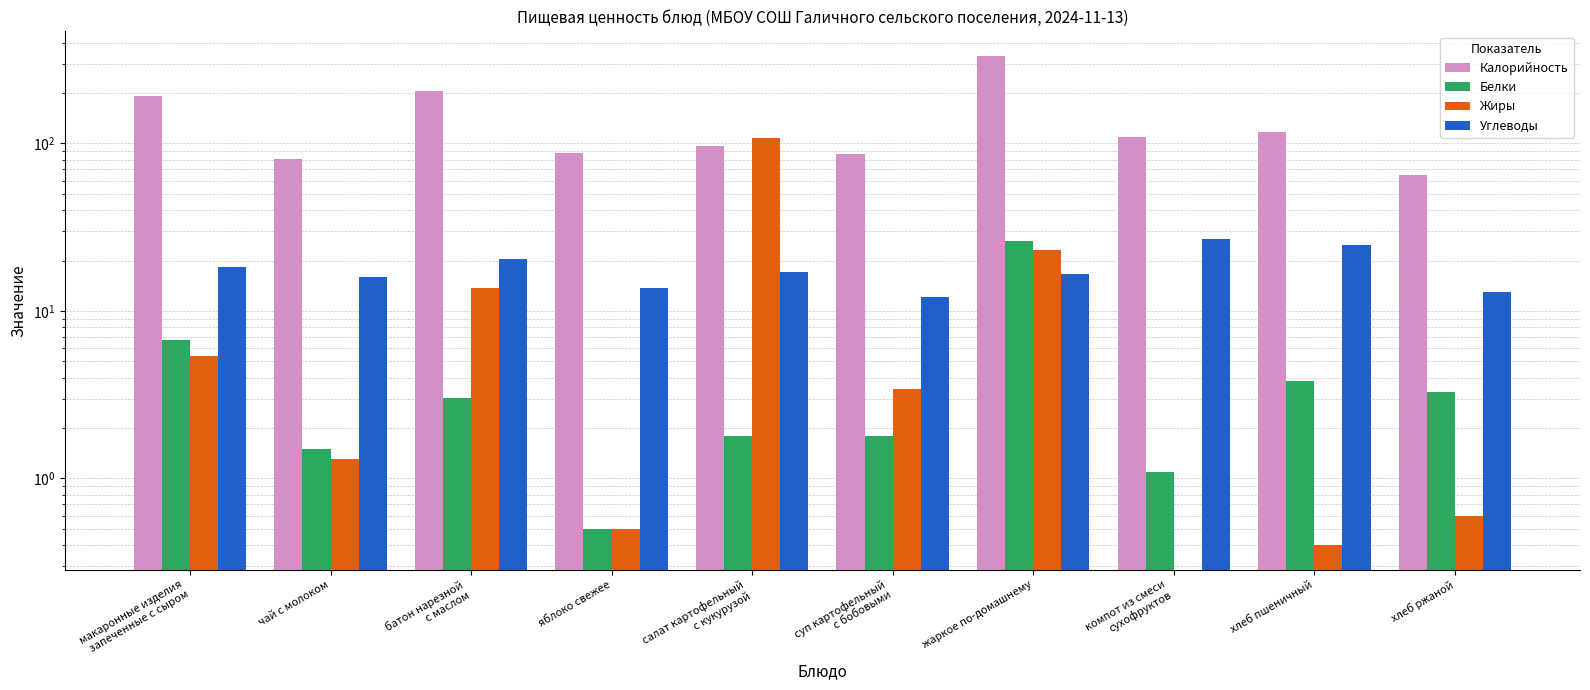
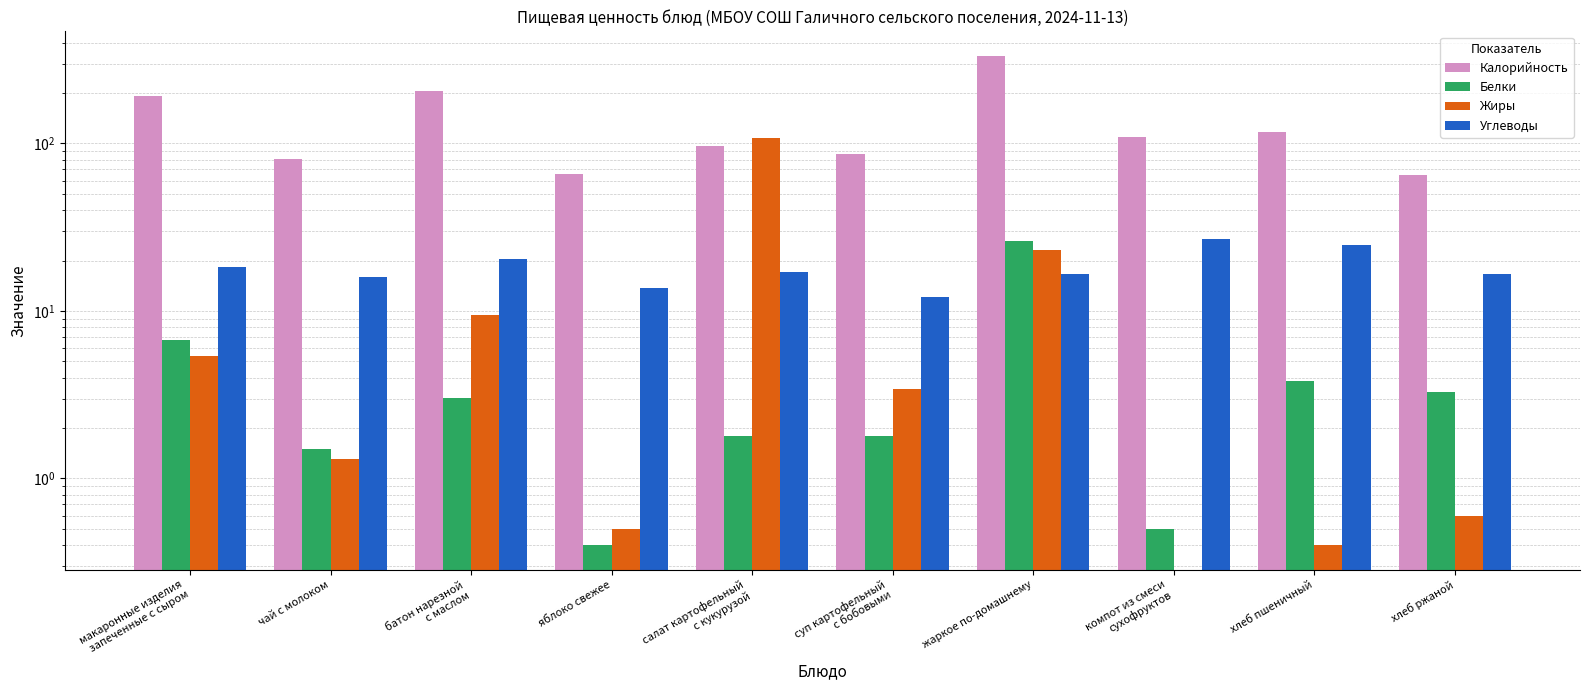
Жиры, батон нарезной с маслом: 14 -> 9
Калорийность, яблоко свежее: 90 -> 66
Белки, яблоко свежее: 0.5 -> 0.4
Белки, компот из смеси сухофруктов: 1.1 -> 0.5
Углеводы, хлеб ржаной: 13 -> 17
